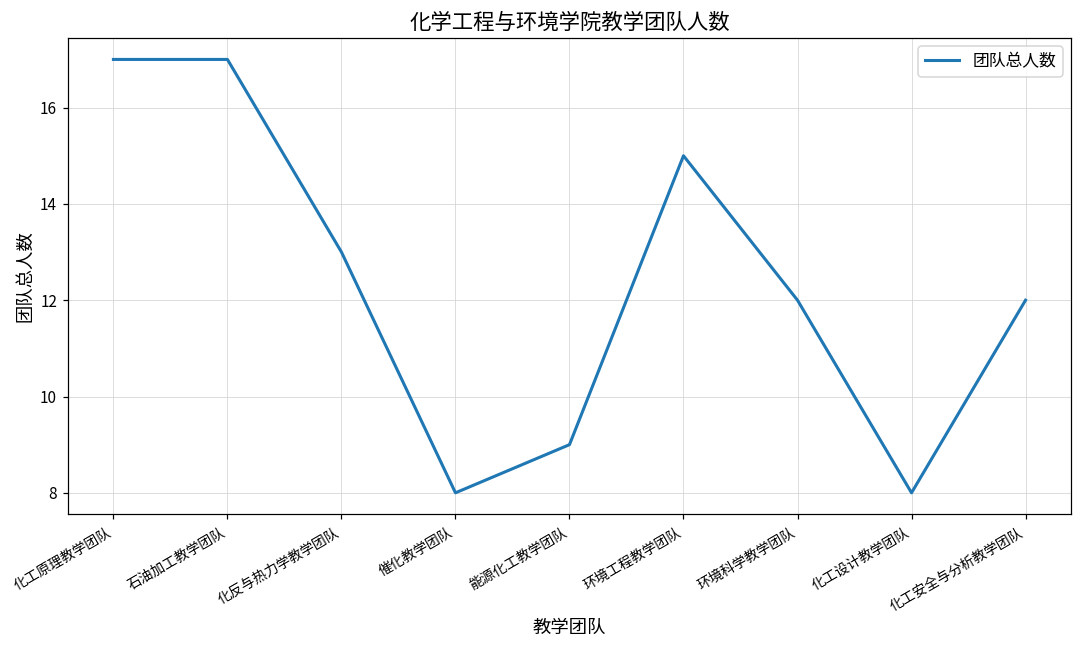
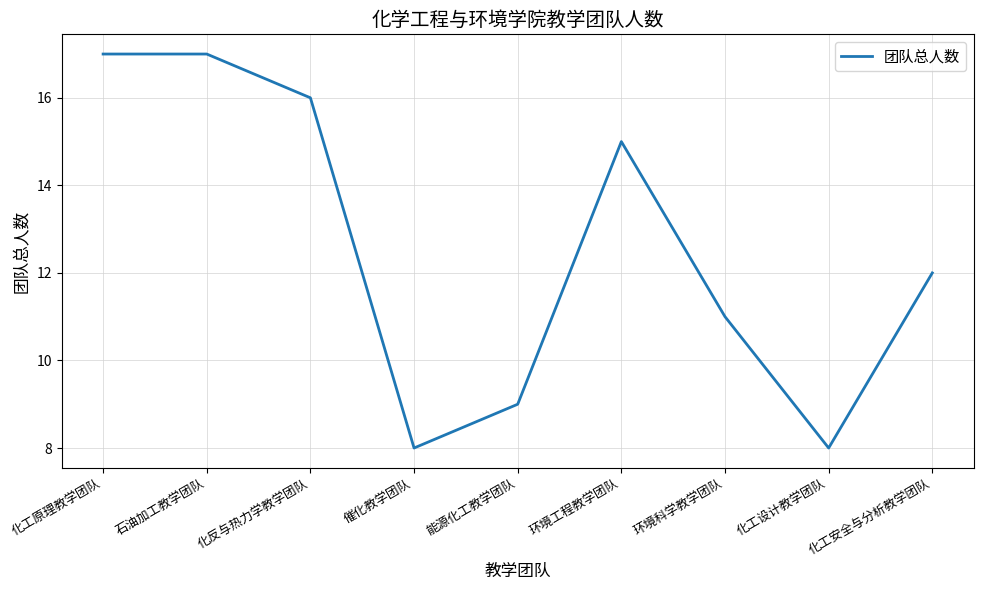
化反与热力学教学团队: 13 -> 16
环境科学教学团队: 12 -> 11
